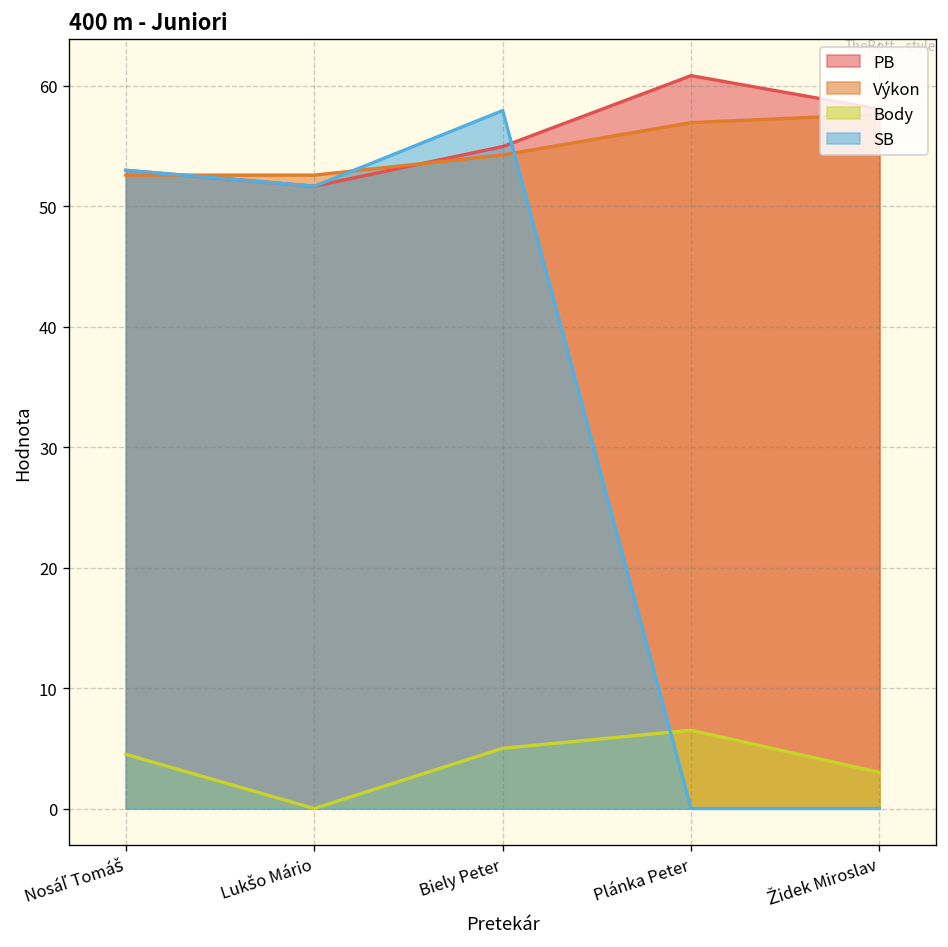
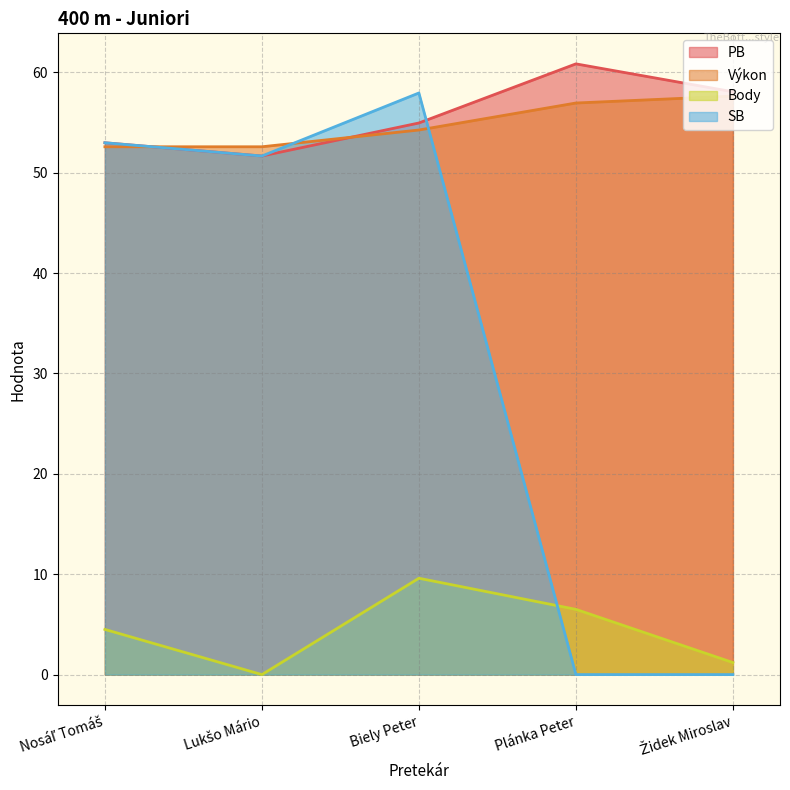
Body, Biely Peter: 5.0 -> 9.6
Body, Židek Miroslav: 3.0 -> 1.2
